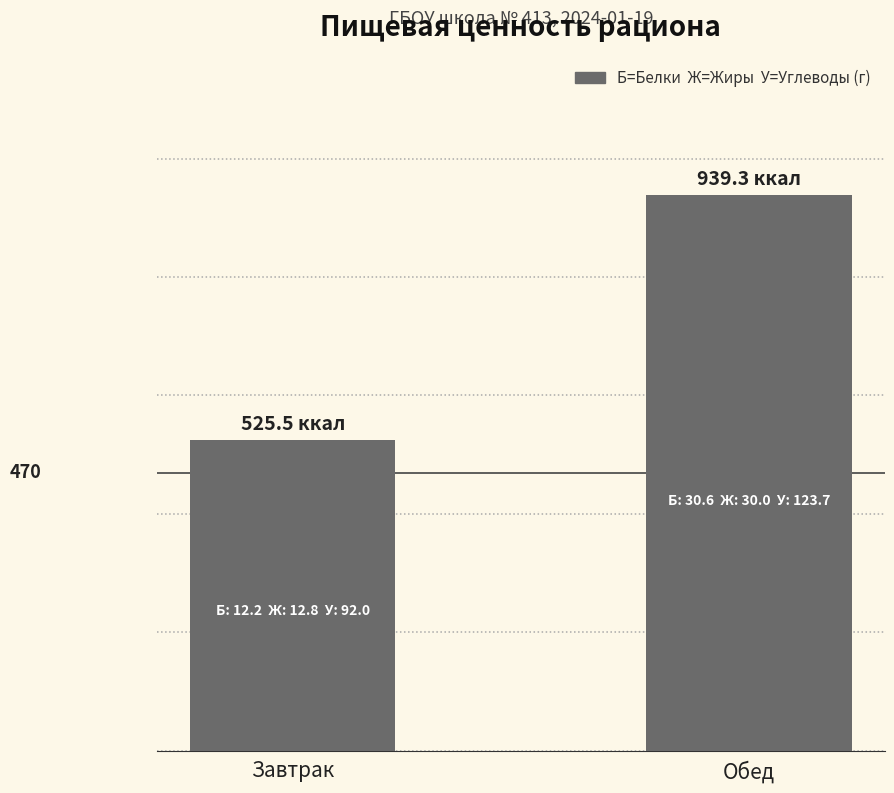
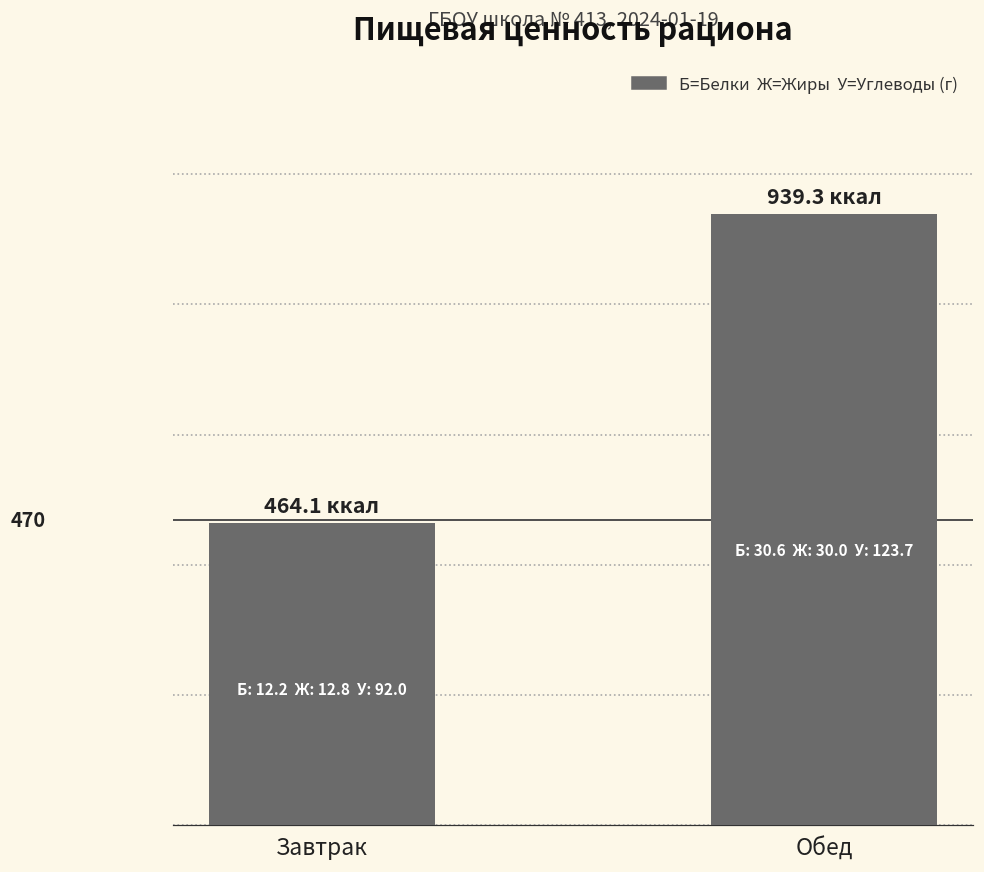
Завтрак: 525.5 -> 464.1
